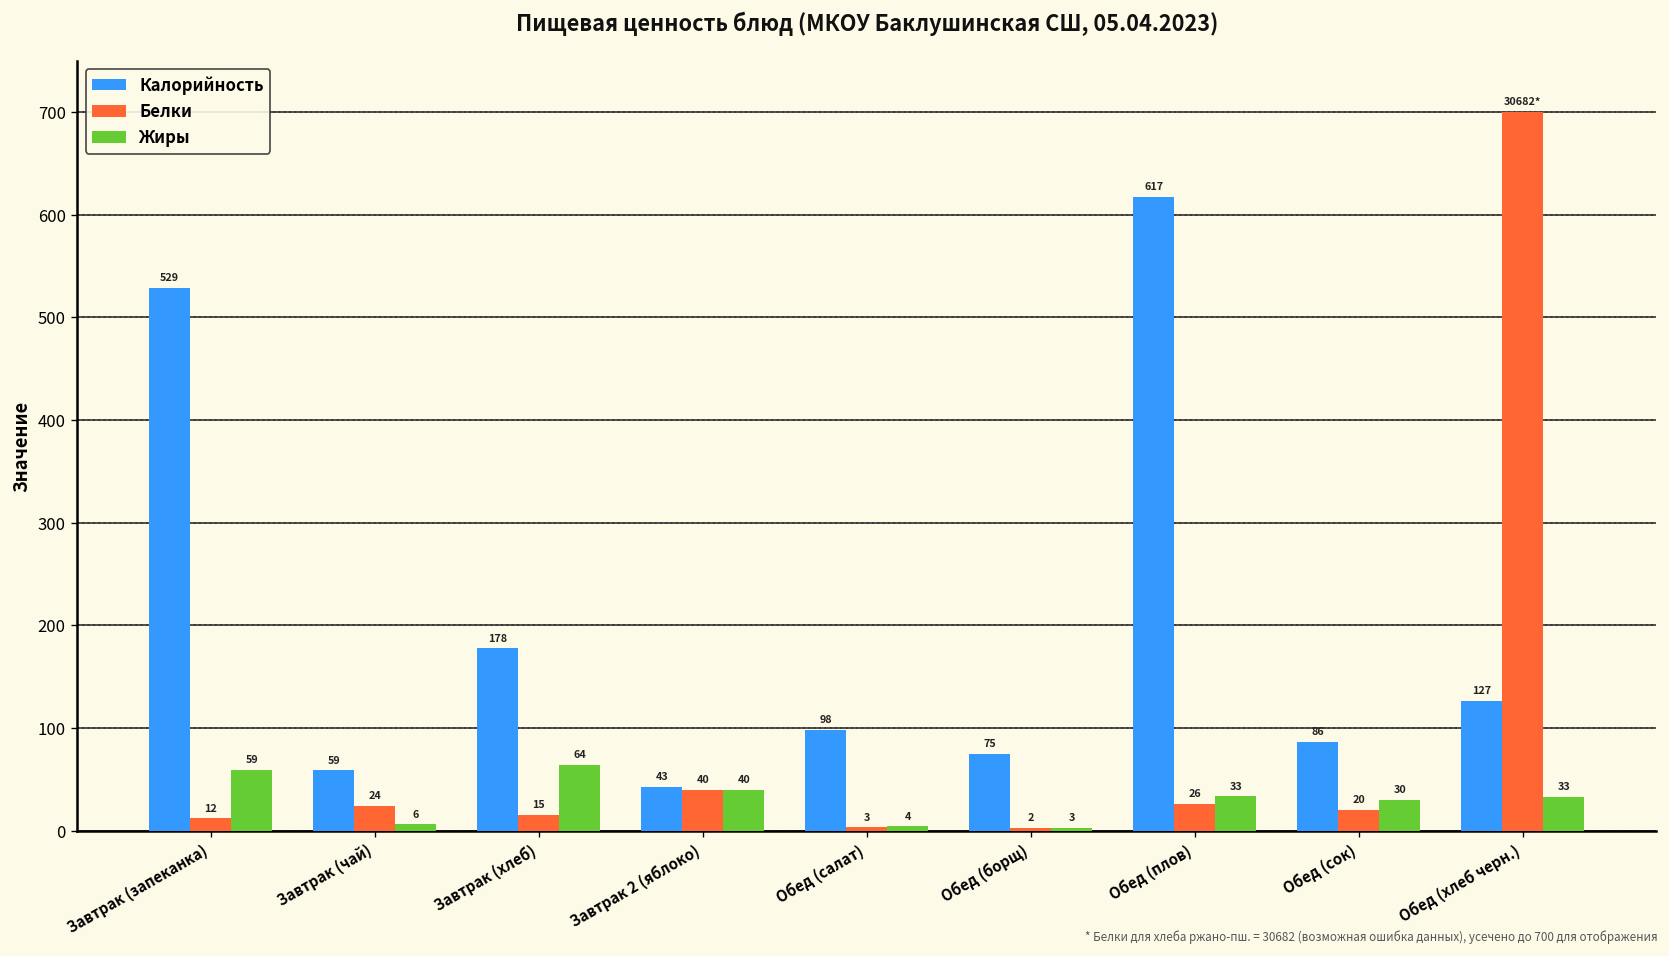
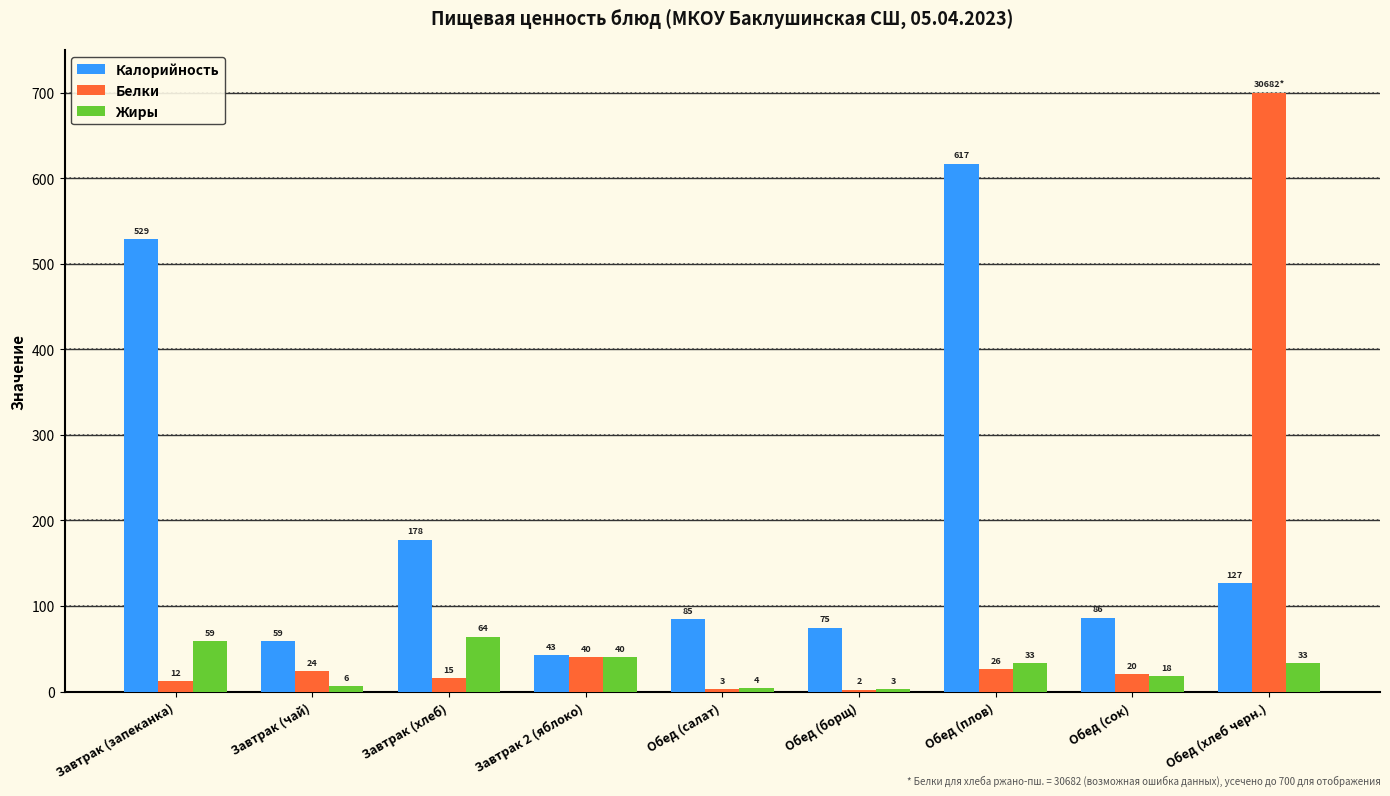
Калорийность, Обед (салат): 98 -> 85
Жиры, Обед (сок): 30 -> 18
